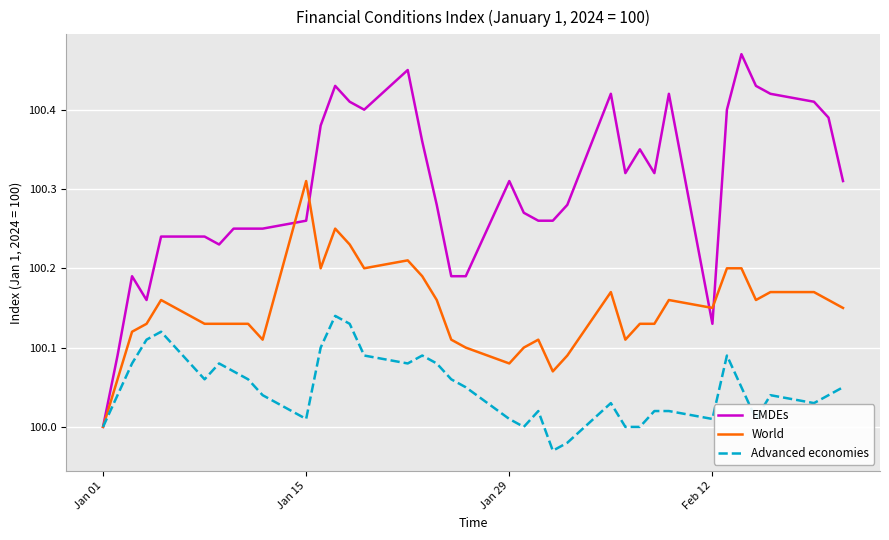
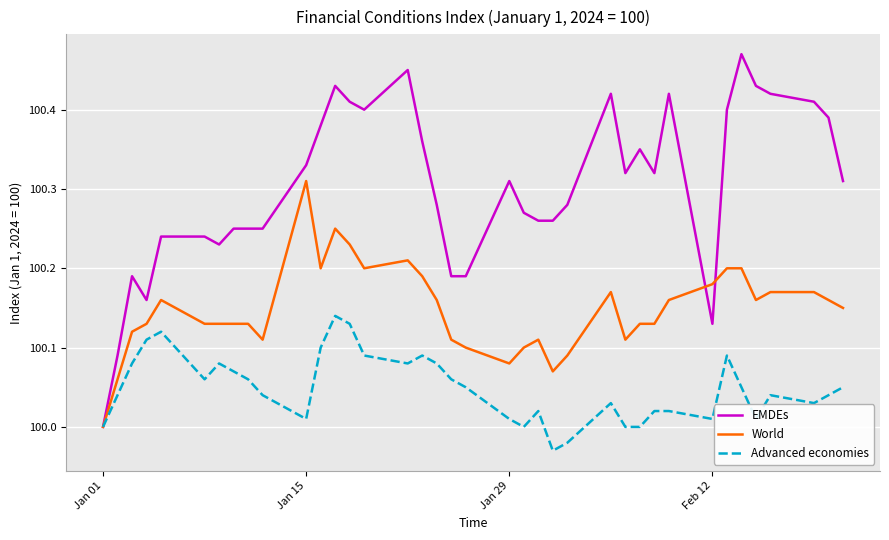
EMDEs, Jan 15: 100.26 -> 100.33
World, Feb 12: 100.15 -> 100.18
